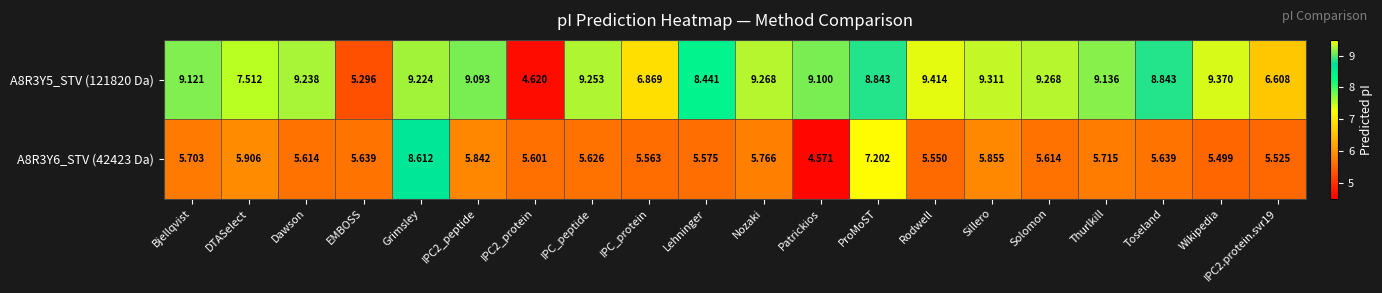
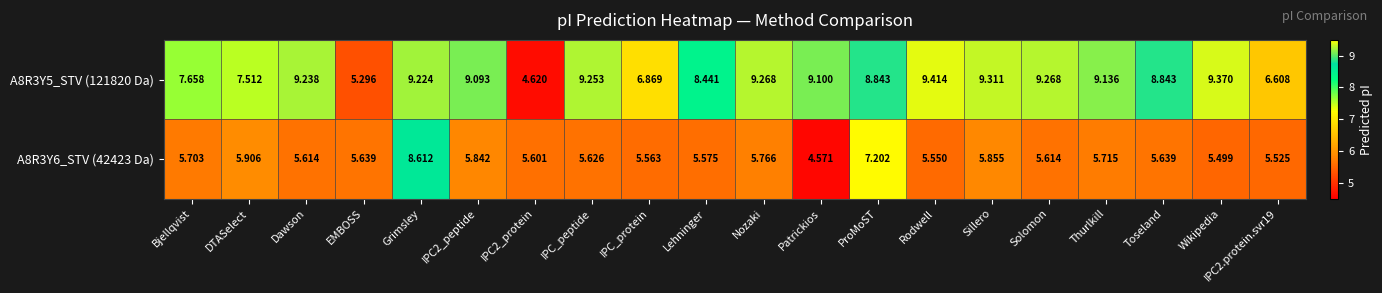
A8R3Y5_STV (121820 Da), Bjellqvist: 9.121 -> 7.658
